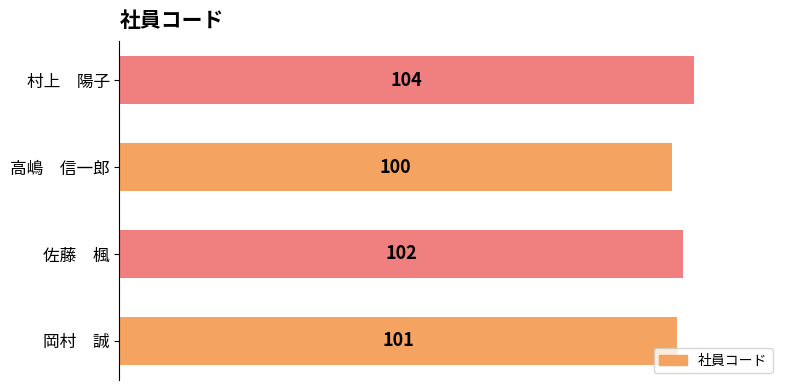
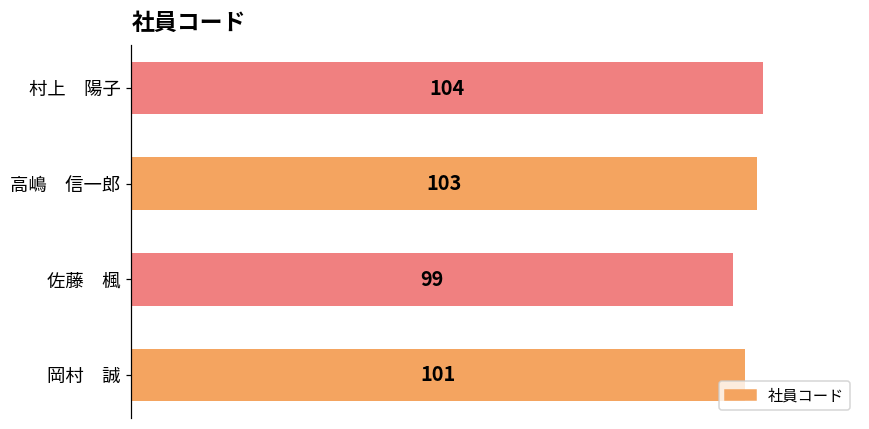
高嶋 信一郎: 100 -> 103
佐藤 楓: 102 -> 99
